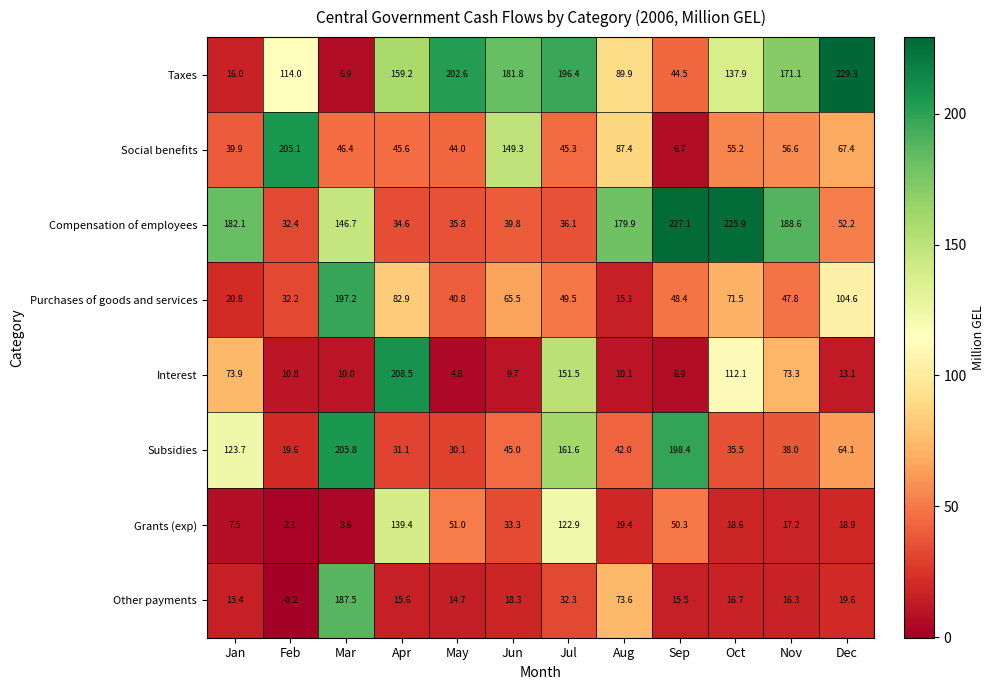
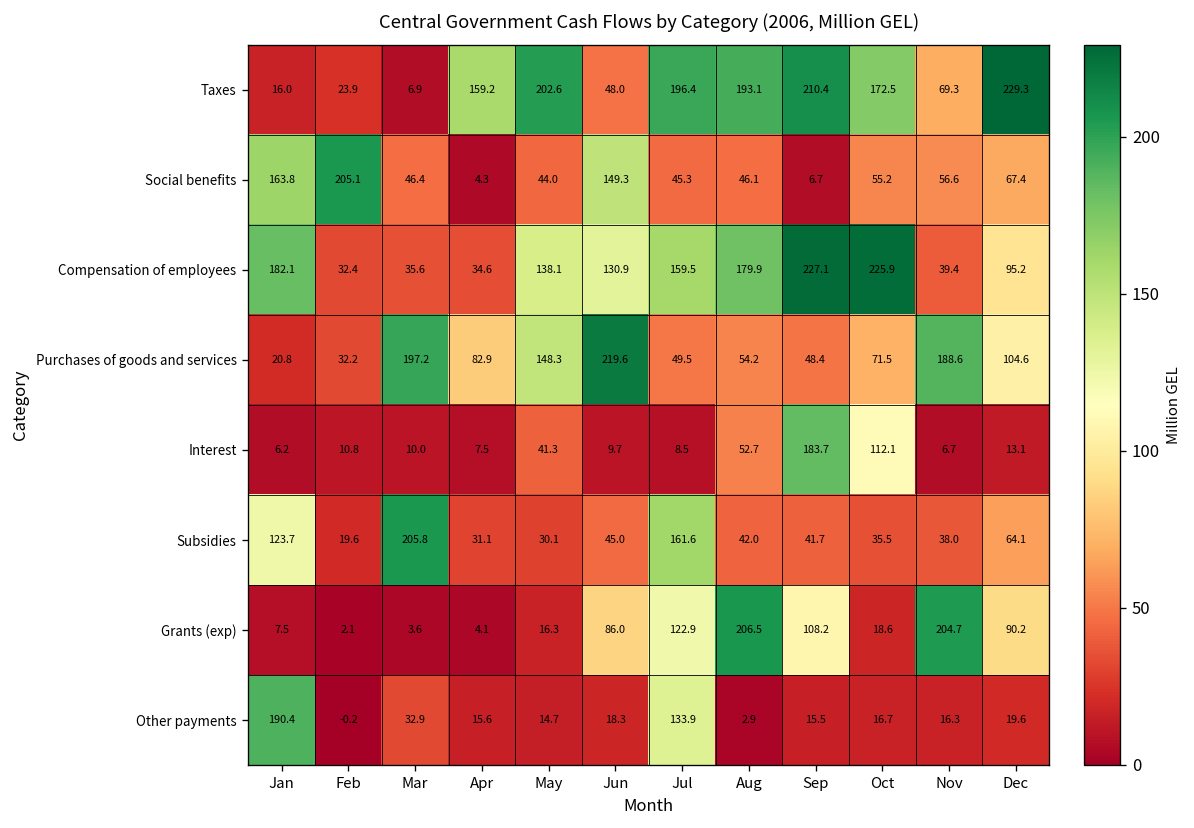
Taxes, Feb: 114.0 -> 23.9
Taxes, Jun: 181.8 -> 48.0
Taxes, Aug: 89.9 -> 193.1
Taxes, Sep: 44.5 -> 210.4
Taxes, Oct: 137.9 -> 172.5
Taxes, Nov: 171.1 -> 69.3
Social benefits, Jan: 39.9 -> 163.8
Social benefits, Apr: 45.6 -> 4.3
Social benefits, Aug: 87.4 -> 46.1
Compensation of employees, Mar: 146.7 -> 35.6
Compensation of employees, May: 35.8 -> 138.1
Compensation of employees, Jun: 39.8 -> 130.9
Compensation of employees, Jul: 36.1 -> 159.5
Compensation of employees, Nov: 188.6 -> 39.4
Compensation of employees, Dec: 52.2 -> 95.2
Purchases of goods and services, May: 40.8 -> 148.3
Purchases of goods and services, Jun: 65.5 -> 219.6
Purchases of goods and services, Aug: 15.1 -> 54.2
Purchases of goods and services, Nov: 47.8 -> 188.6
Interest, Jan: 73.9 -> 6.2
Interest, Apr: 208.5 -> 7.5
Interest, May: 4.8 -> 41.3
Interest, Jul: 151.5 -> 8.5
Interest, Aug: 10.1 -> 52.7
Interest, Sep: 6.9 -> 183.7
Interest, Nov: 73.3 -> 6.7
Subsidies, Sep: 198.4 -> 41.7
Grants (exp), Apr: 139.4 -> 4.1
Grants (exp), May: 51.0 -> 16.3
Grants (exp), Jun: 33.3 -> 86.0
Grants (exp), Aug: 19.4 -> 206.5
Grants (exp), Sep: 50.3 -> 108.2
Grants (exp), Nov: 17.2 -> 204.7
Grants (exp), Dec: 18.9 -> 90.2
Other payments, Jan: 15.4 -> 190.4
Other payments, Mar: 187.5 -> 32.9
Other payments, Jul: 32.3 -> 133.9
Other payments, Aug: 73.6 -> 2.9
